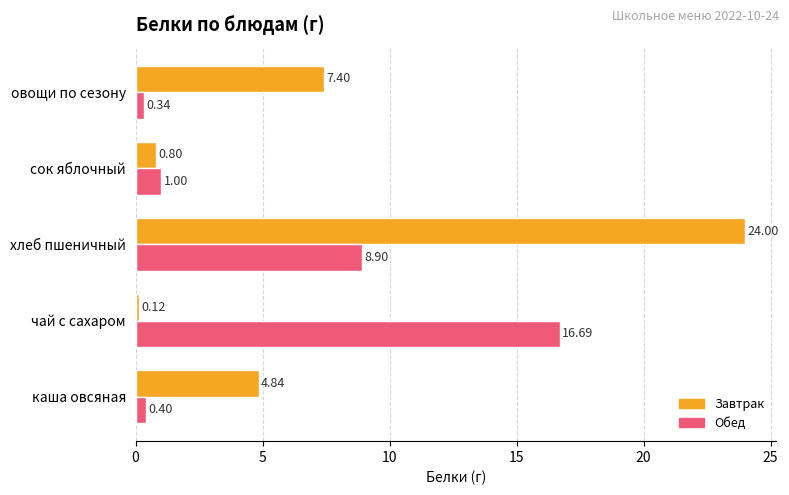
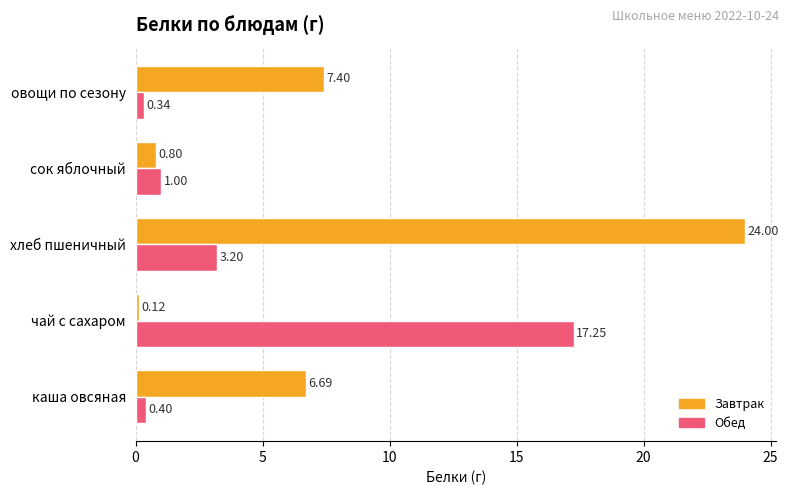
Обед, хлеб пшеничный: 8.90 -> 3.20
Обед, чай с сахаром: 16.69 -> 17.25
Завтрак, каша овсяная: 4.84 -> 6.69
